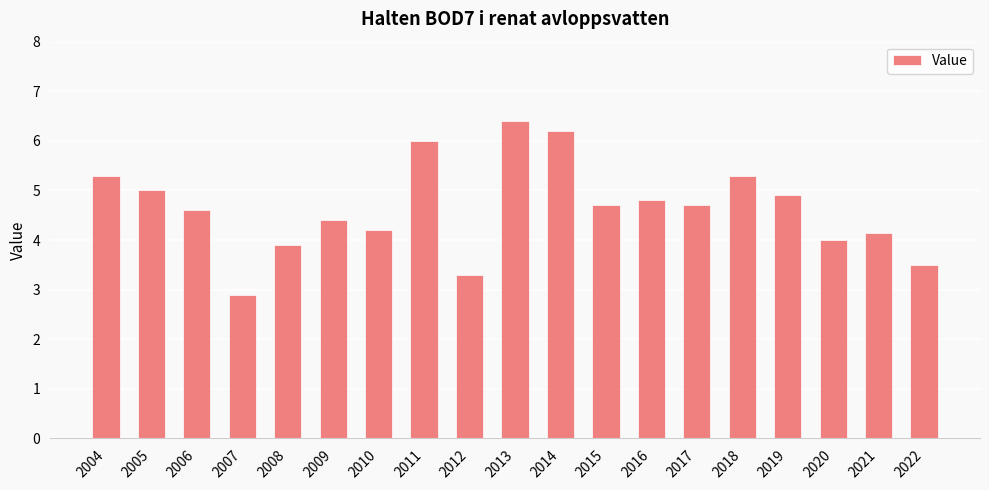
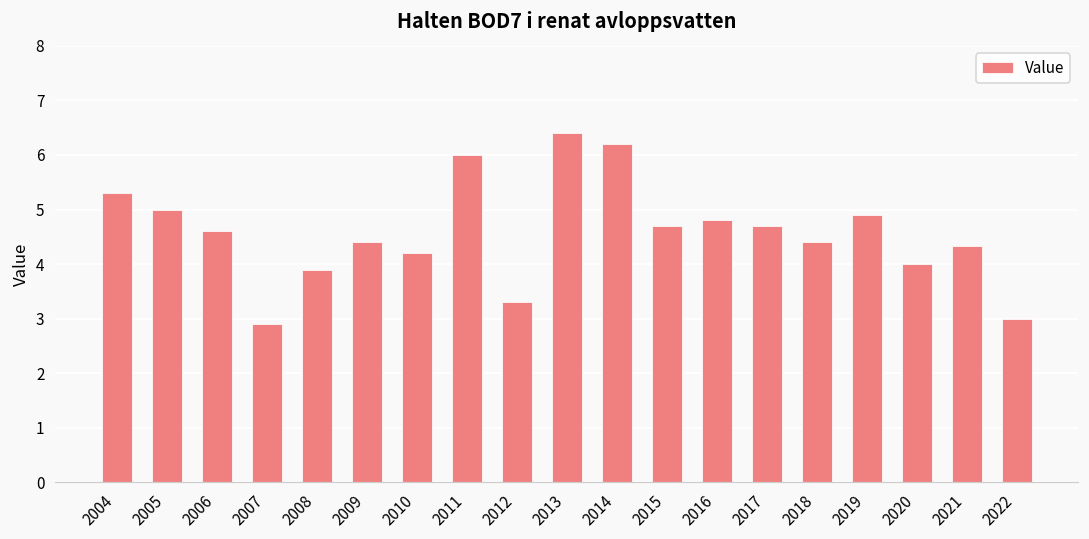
2018: 5.3 -> 4.4
2021: 4.2 -> 4.3
2022: 3.5 -> 3.0
